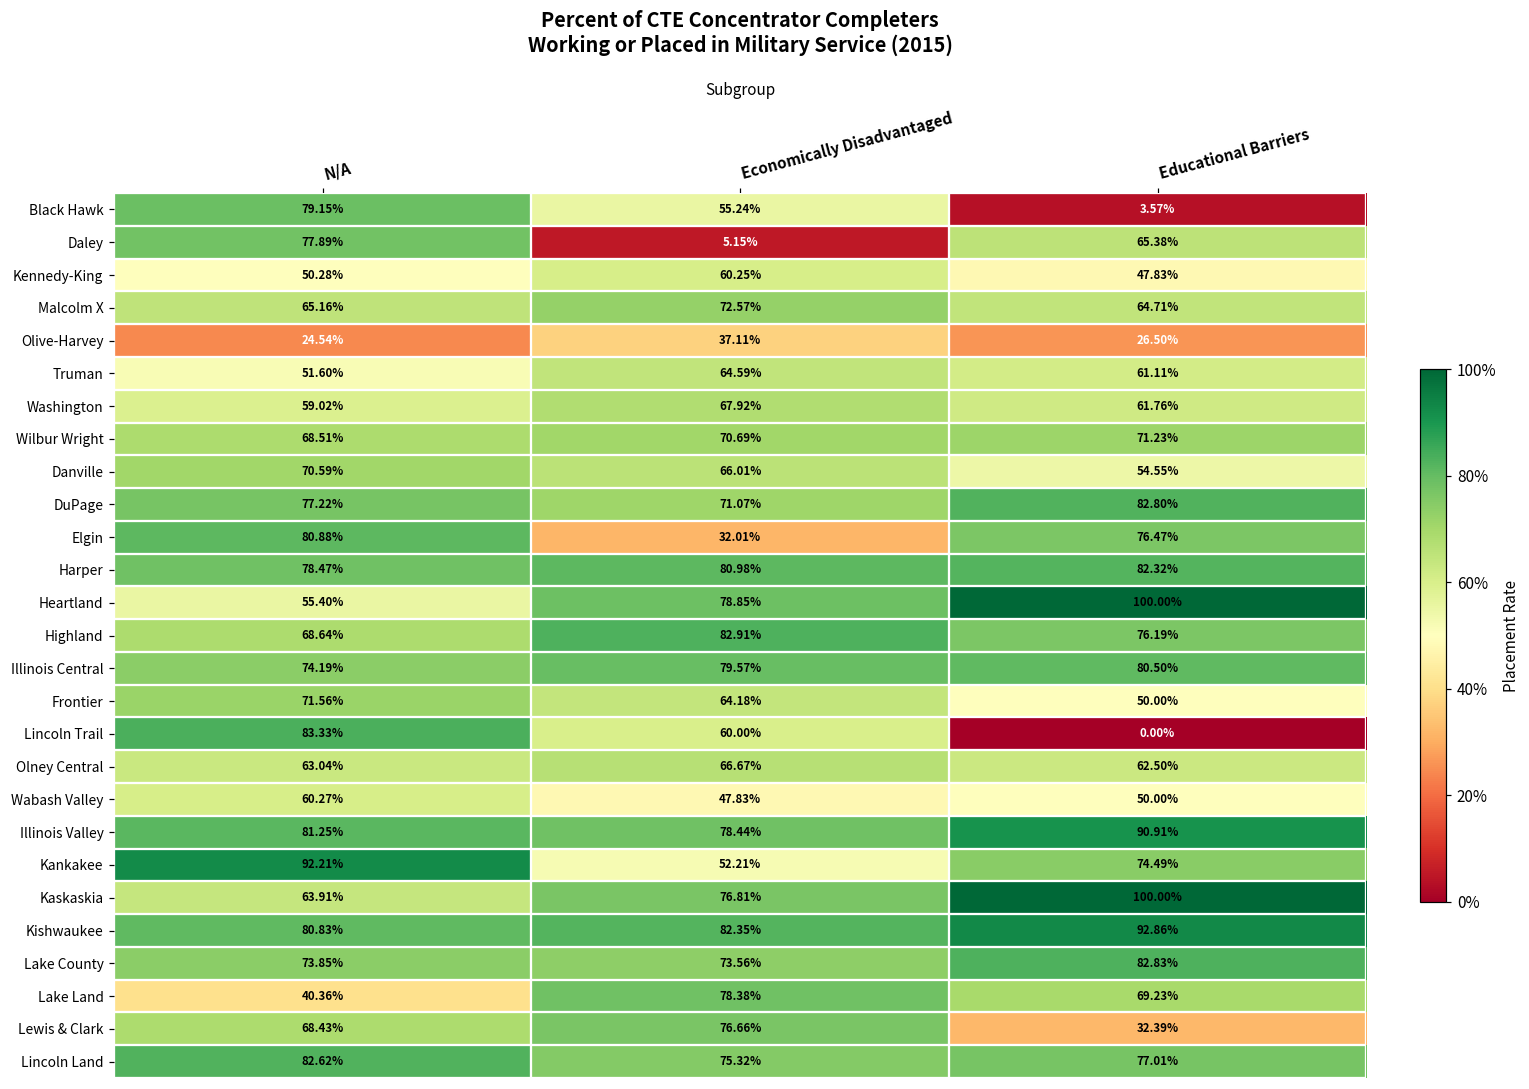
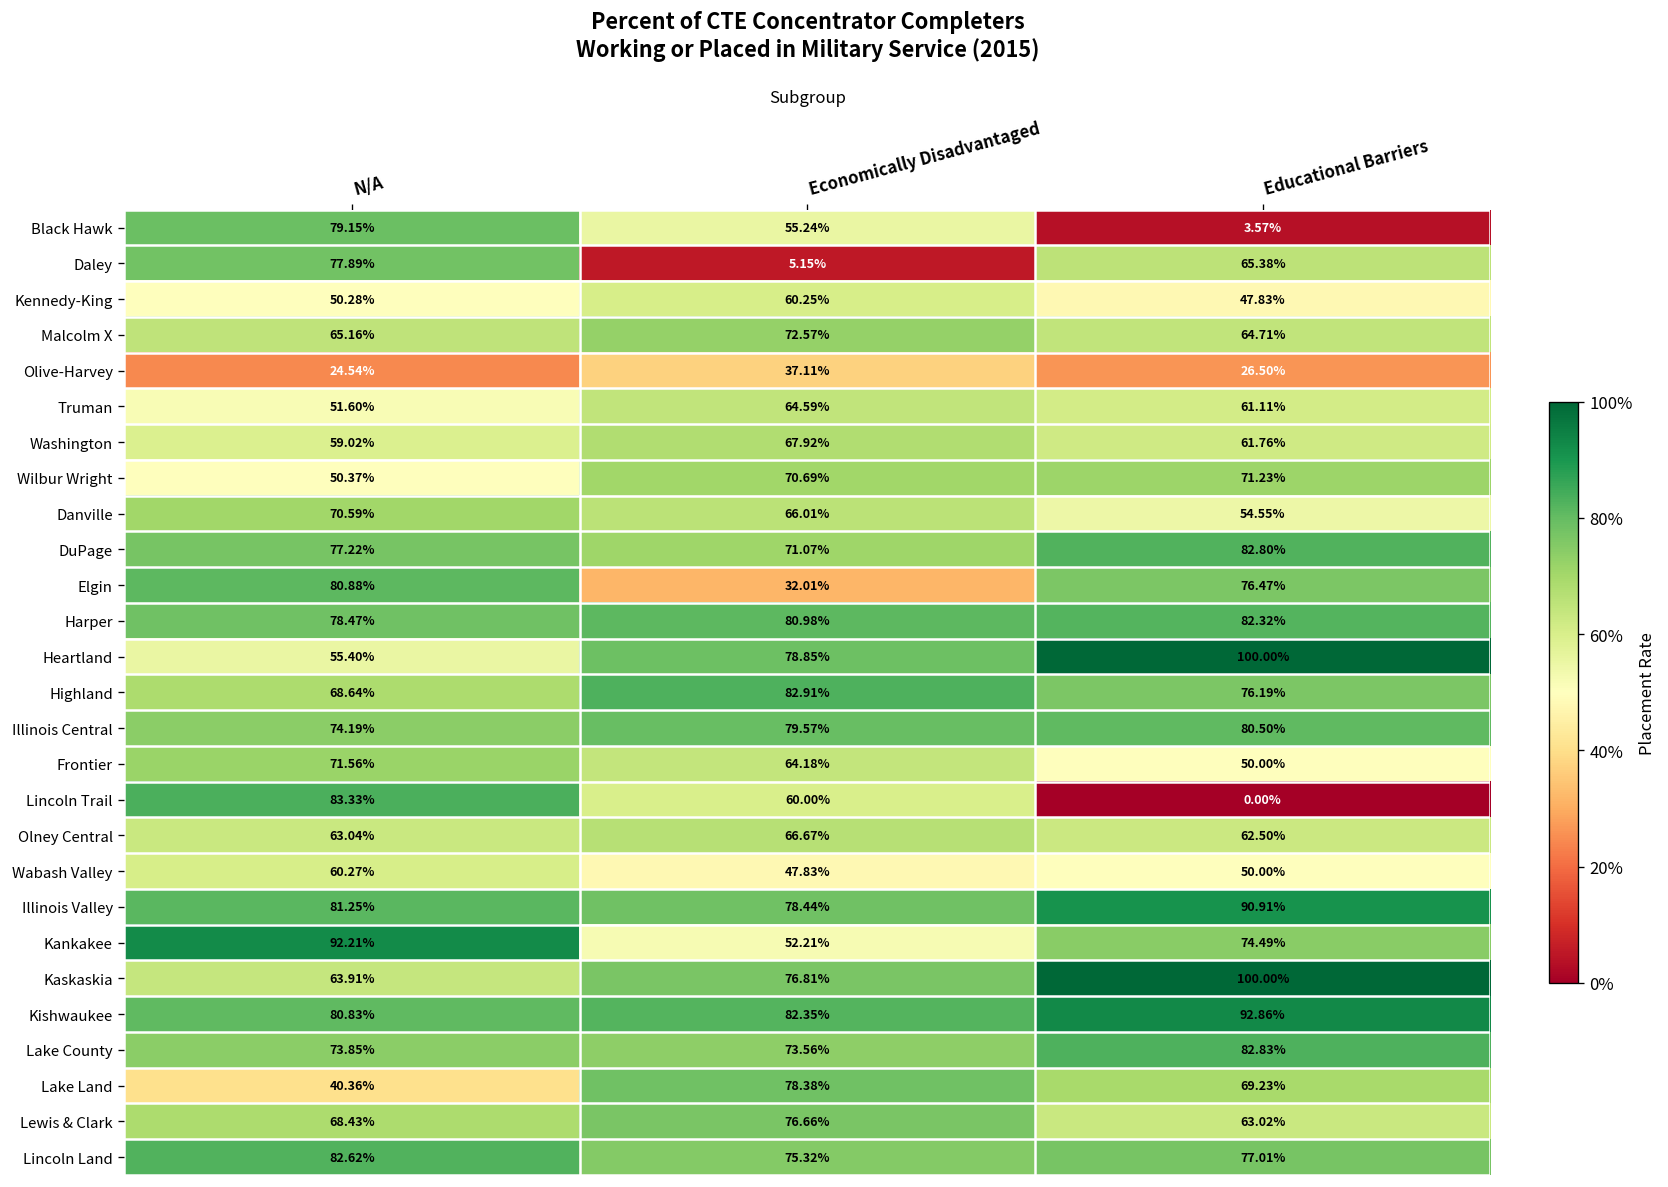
Wilbur Wright, N/A: 68.51% -> 50.37%
Lewis & Clark, Educational Barriers: 32.39% -> 63.02%
